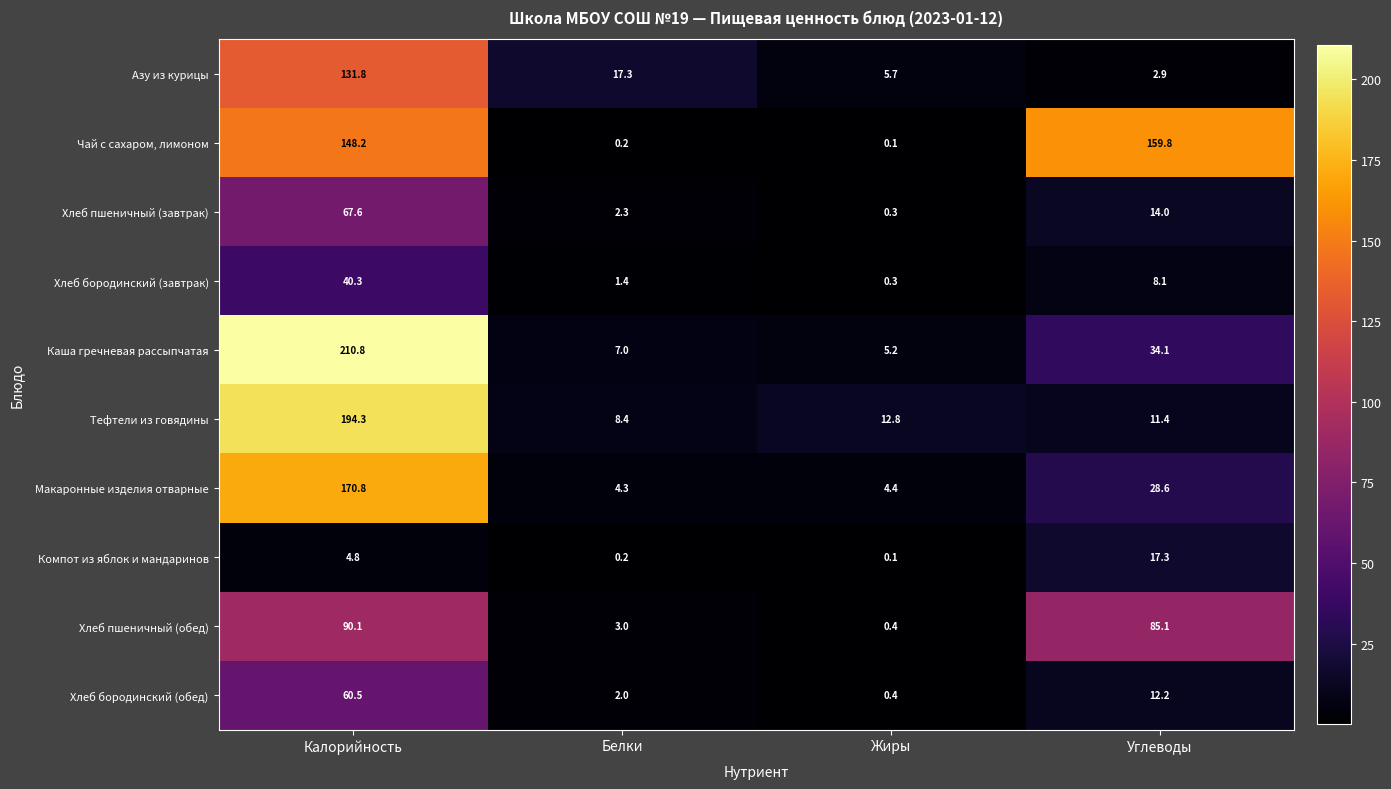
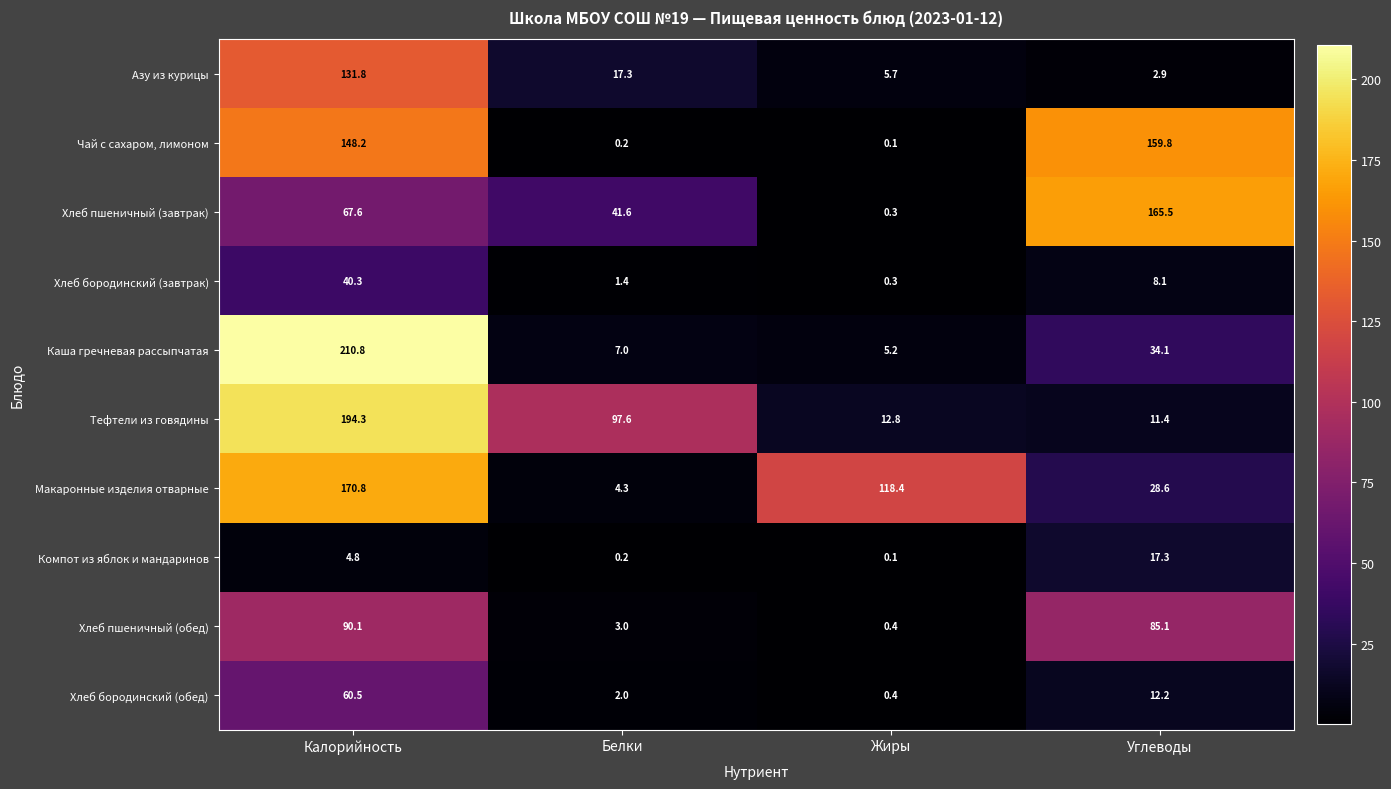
Хлеб пшеничный (завтрак), Белки: 2.3 -> 41.6
Хлеб пшеничный (завтрак), Углеводы: 14.0 -> 165.5
Тефтели из говядины, Белки: 8.4 -> 97.6
Макаронные изделия отварные, Жиры: 4.4 -> 118.4
